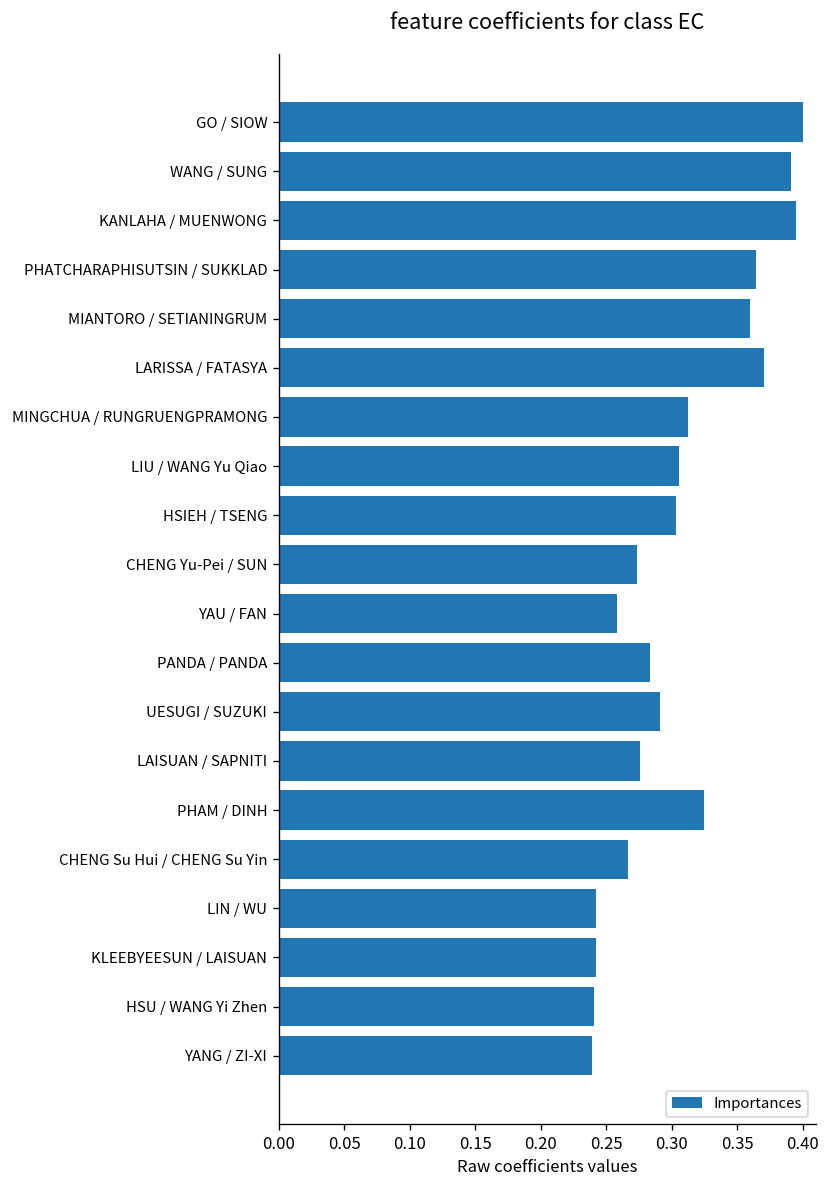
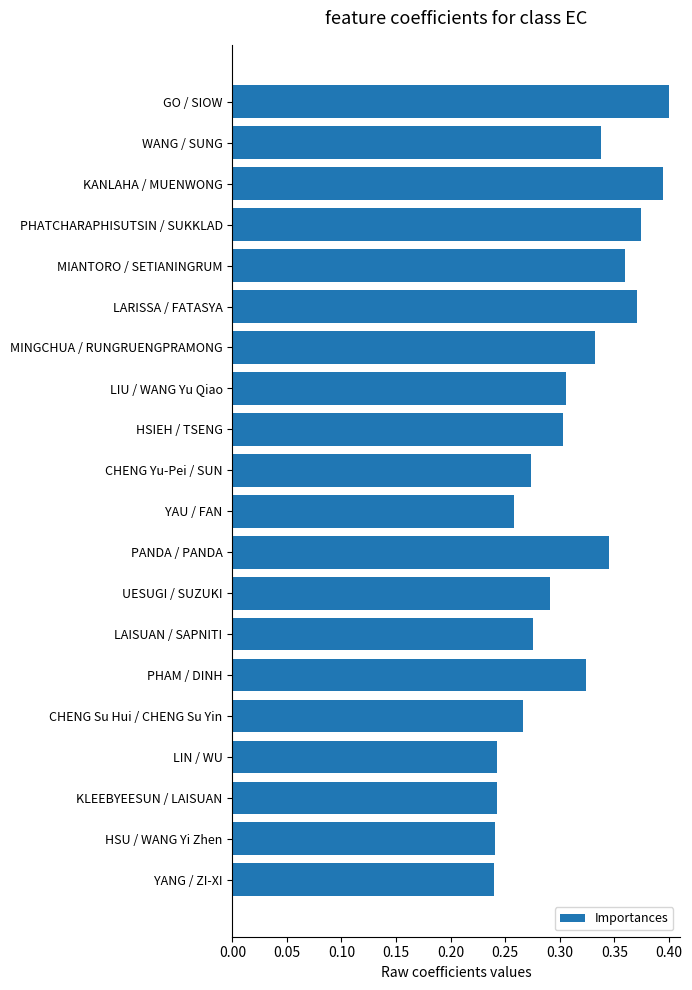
WANG / SUNG: 0.391 -> 0.338
PHATCHARAPHISUTSIN / SUKKLAD: 0.365 -> 0.375
MINGCHUA / RUNGRUENGPRAMONG: 0.313 -> 0.333
PANDA / PANDA: 0.284 -> 0.345
